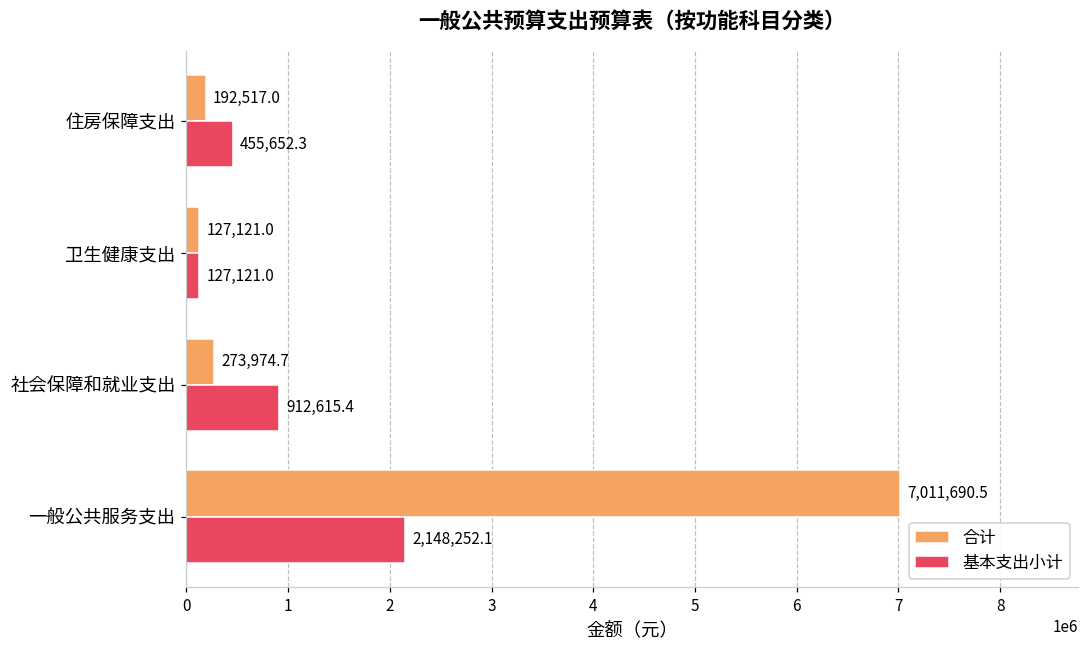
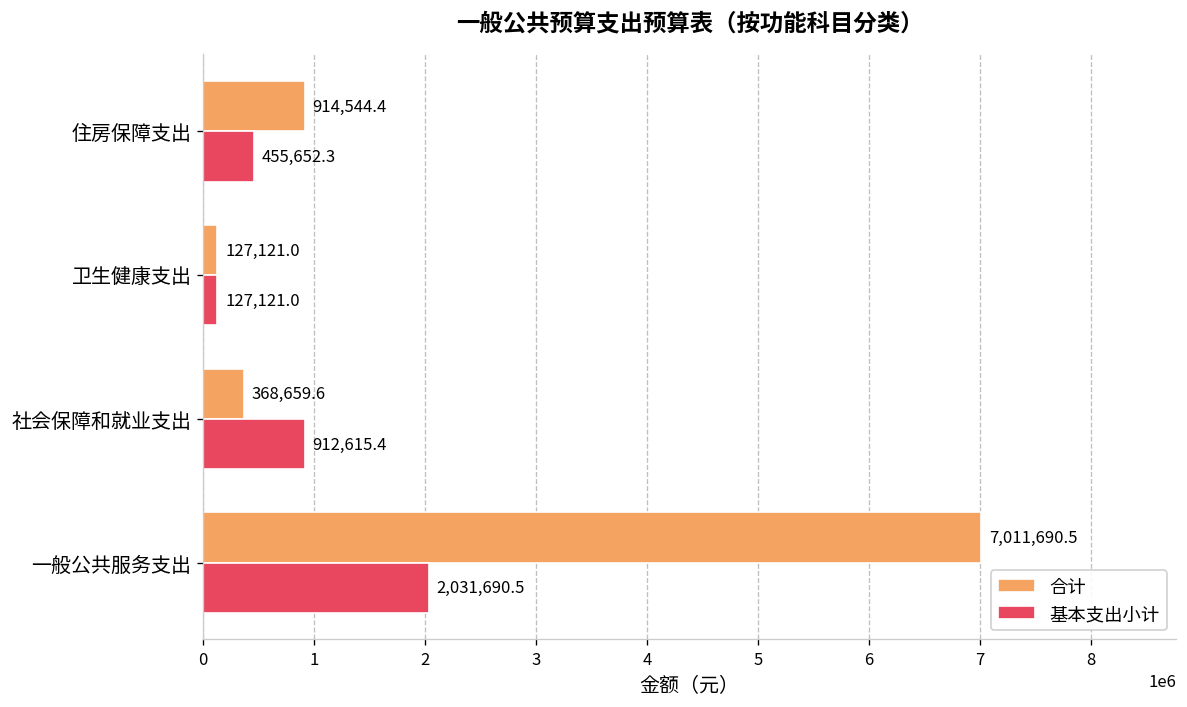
合计, 住房保障支出: 192,517.0 -> 914,544.4
合计, 社会保障和就业支出: 273,974.7 -> 368,659.6
基本支出小计, 一般公共服务支出: 2,148,252.1 -> 2,031,690.5
